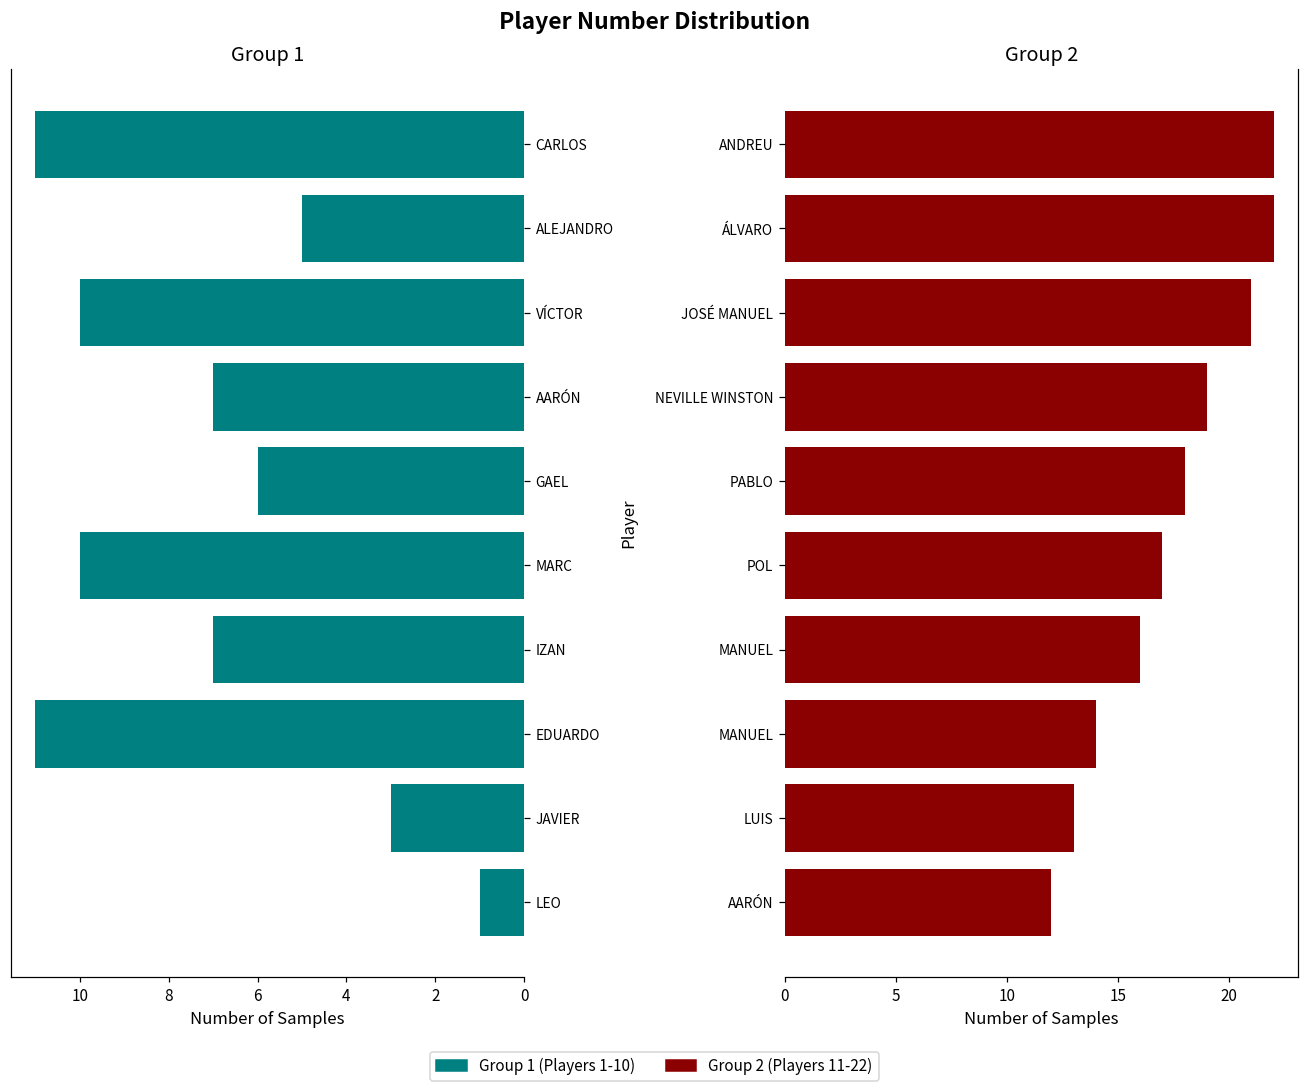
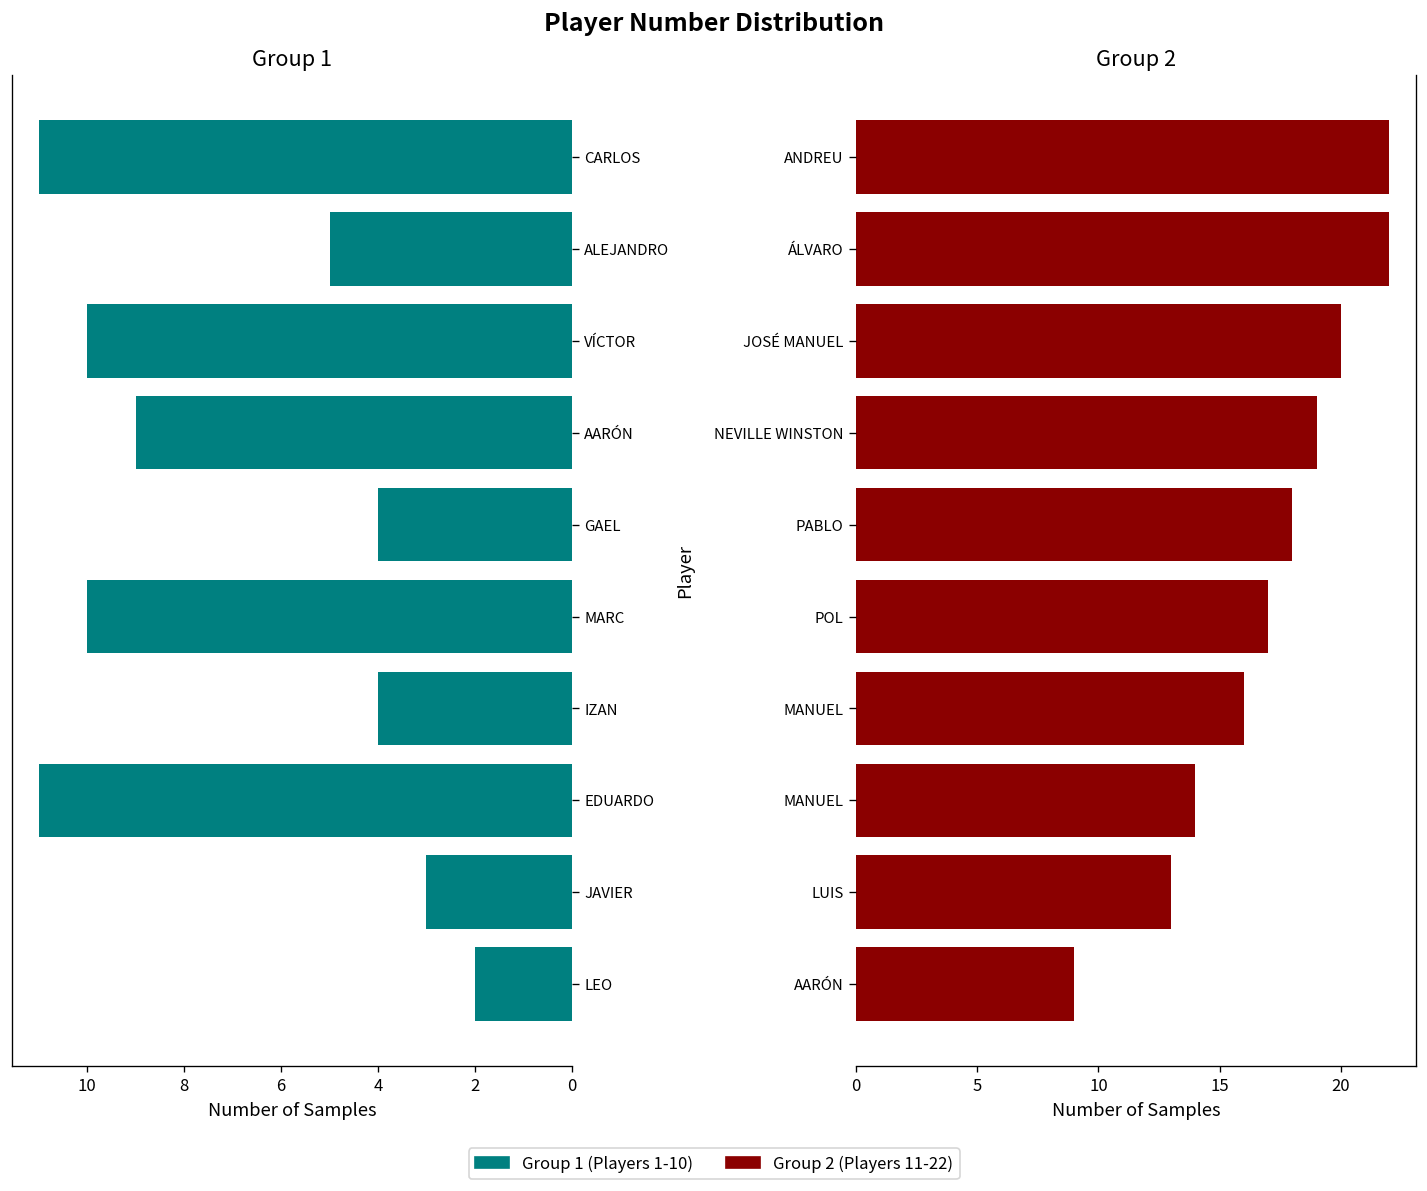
Group 1, AARÓN: 7 -> 9
Group 1, GAEL: 6 -> 4
Group 1, IZAN: 7 -> 4
Group 1, LEO: 1 -> 2
Group 2, JOSÉ MANUEL: 21 -> 20
Group 2, AARÓN: 12 -> 9
